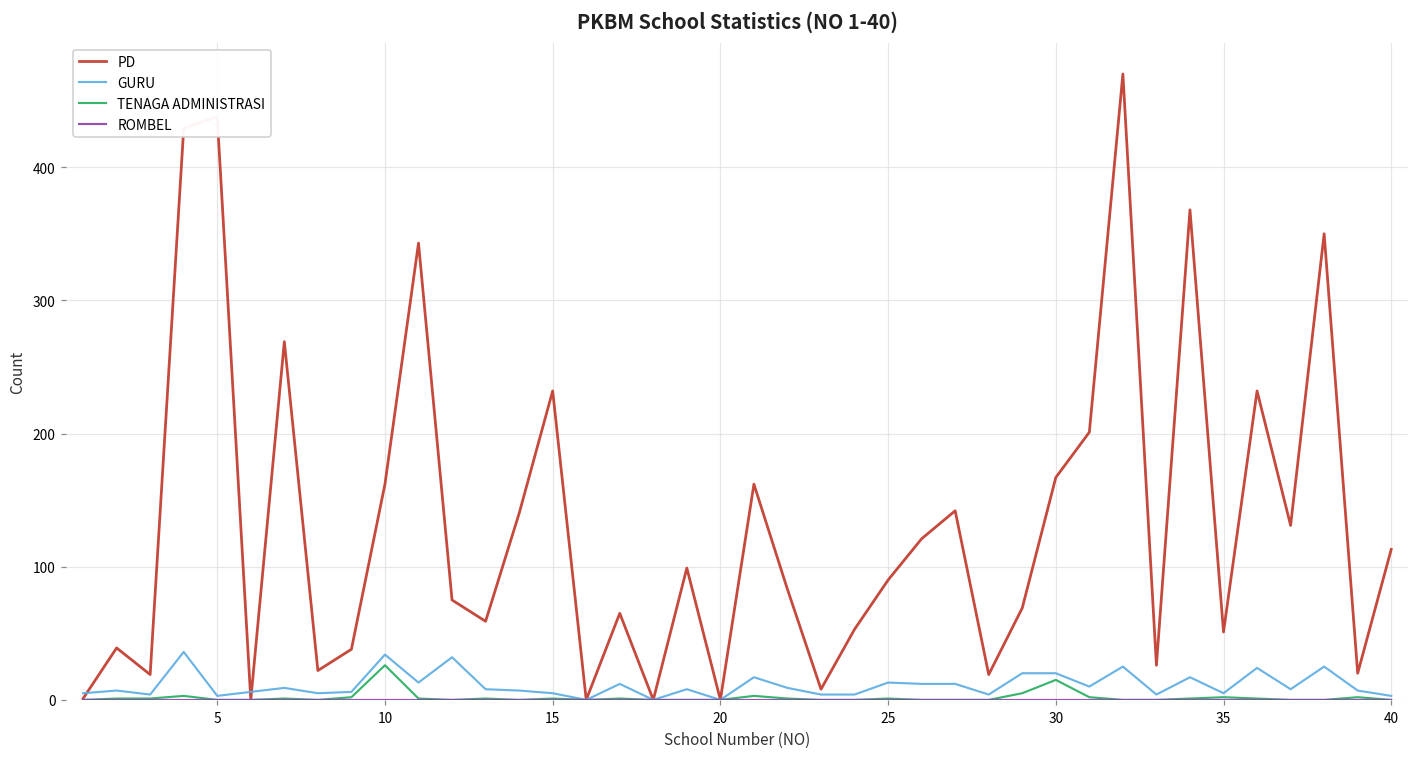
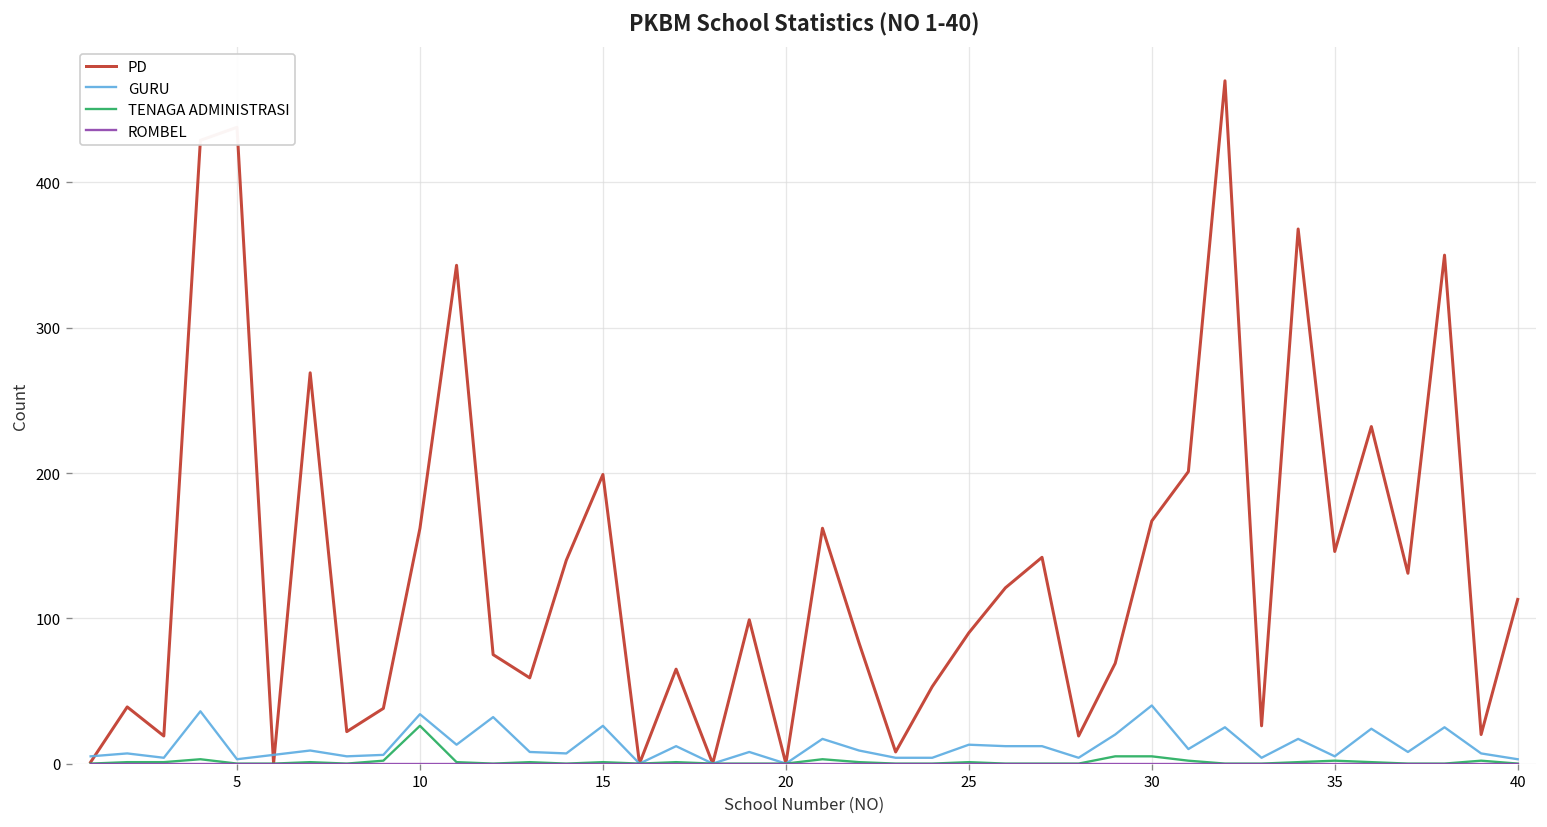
PD, 15: 232 -> 199
GURU, 15: 5 -> 26
GURU, 30: 20 -> 40
TENAGA ADMINISTRASI, 30: 15 -> 5
PD, 35: 51 -> 146
